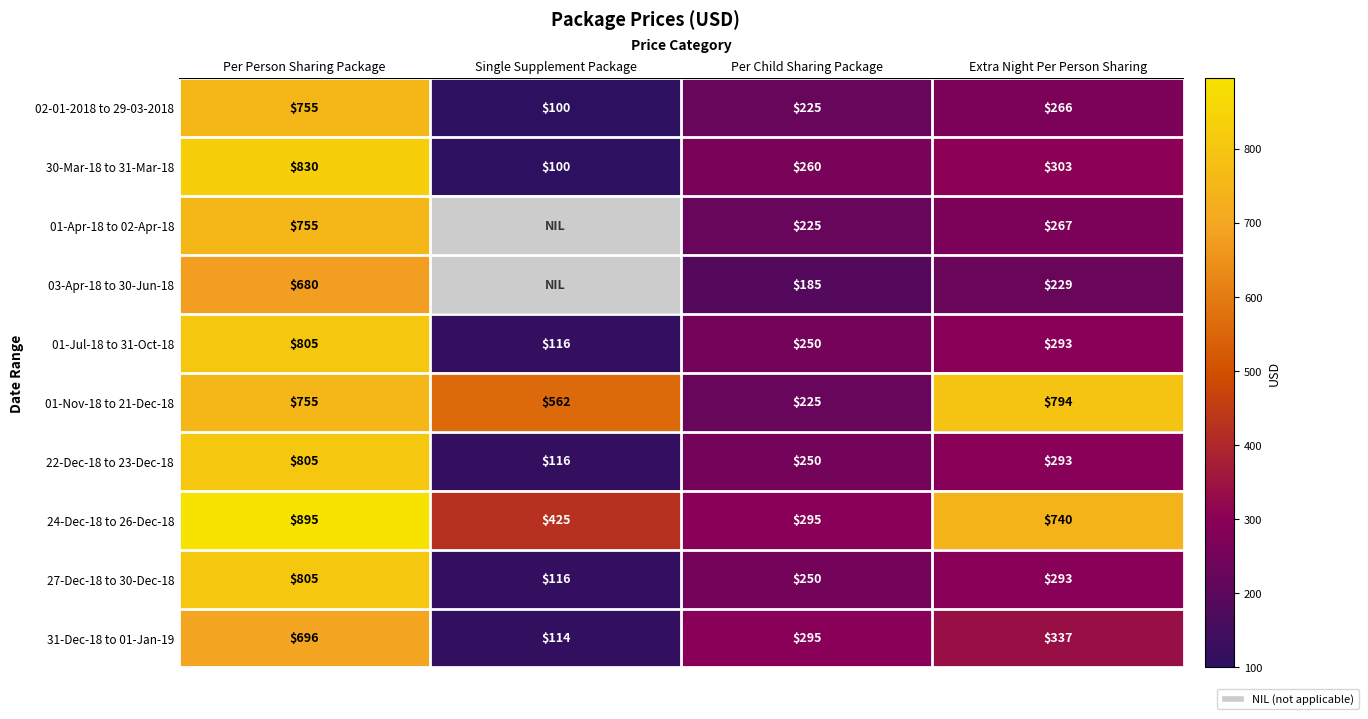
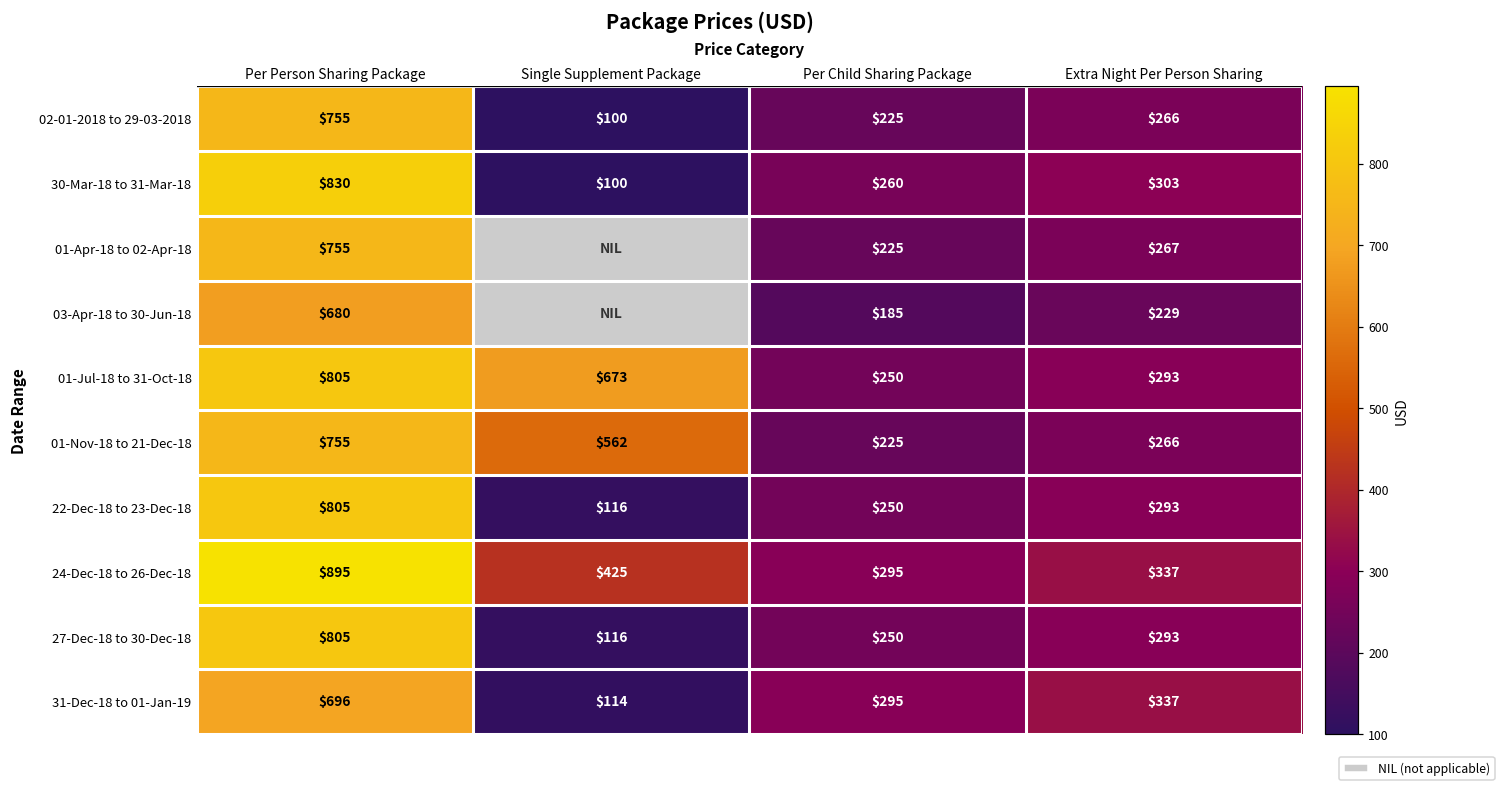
01-Jul-18 to 31-Oct-18, Single Supplement Package: $116 -> $673
01-Nov-18 to 21-Dec-18, Extra Night Per Person Sharing: $794 -> $266
24-Dec-18 to 26-Dec-18, Extra Night Per Person Sharing: $740 -> $337
